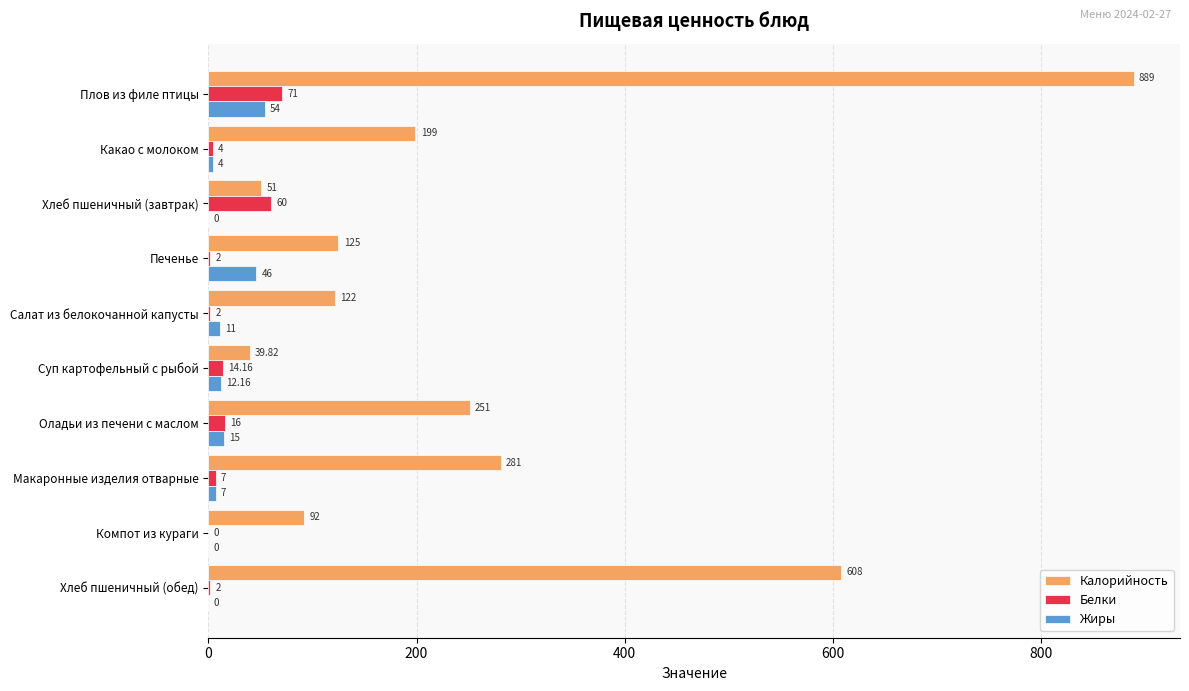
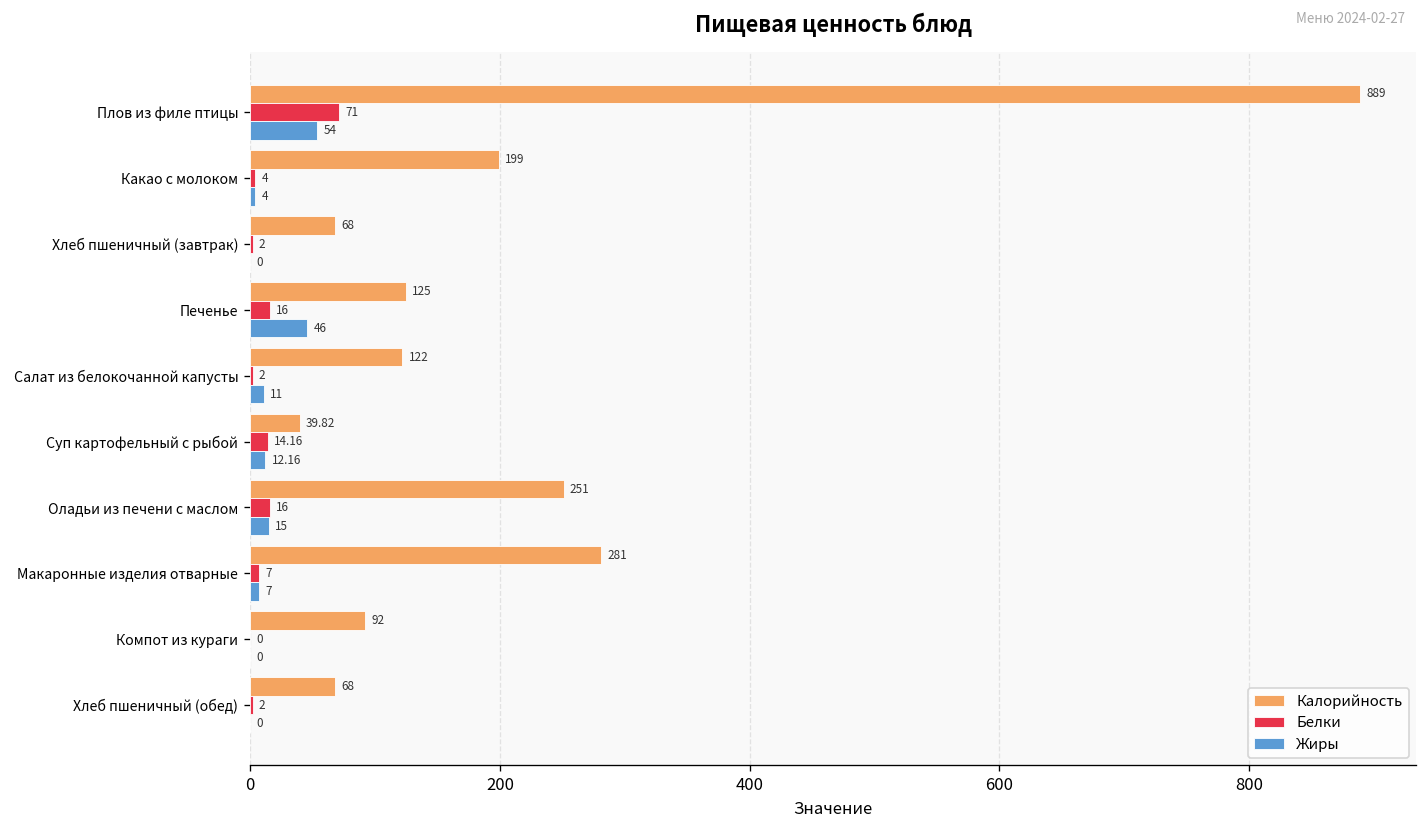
Калорийность, Хлеб пшеничный (завтрак): 51 -> 68
Белки, Хлеб пшеничный (завтрак): 60 -> 2
Белки, Печенье: 2 -> 16
Калорийность, Хлеб пшеничный (обед): 608 -> 68
